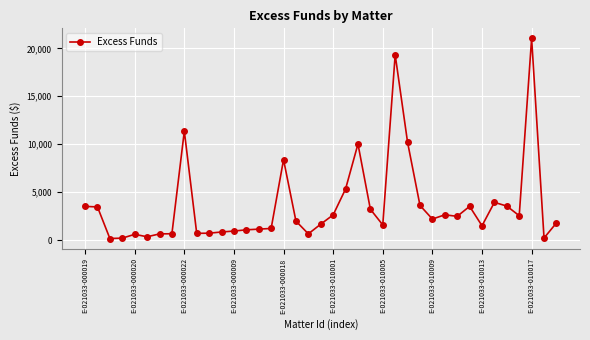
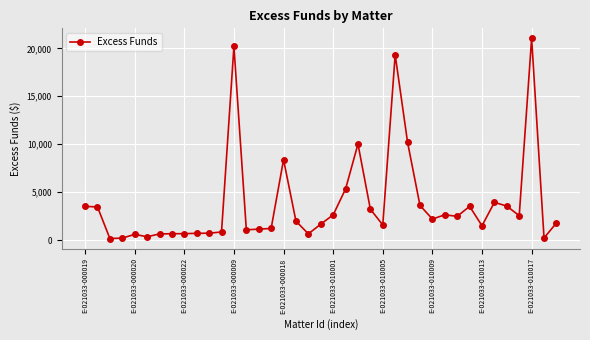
E-021033-000022: 11,000 -> 1,000
E-021033-000009: 1,000 -> 20,000
